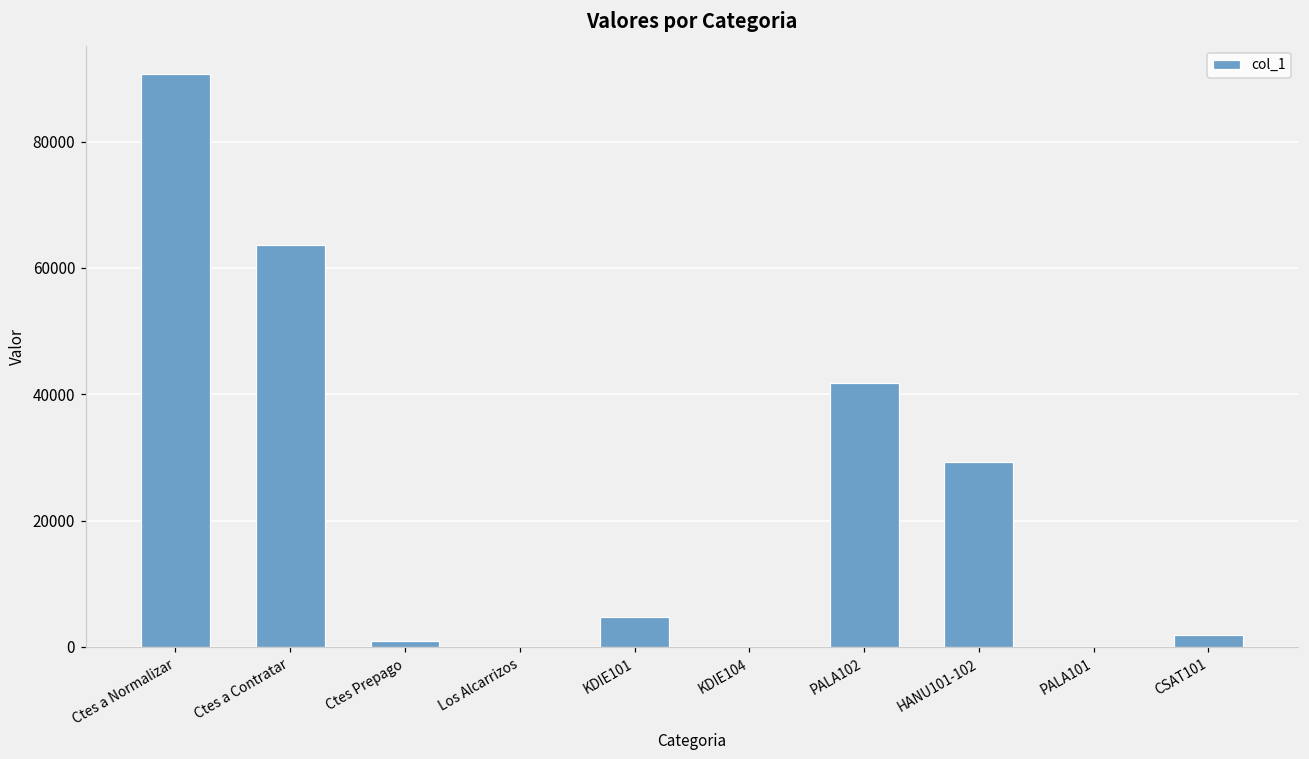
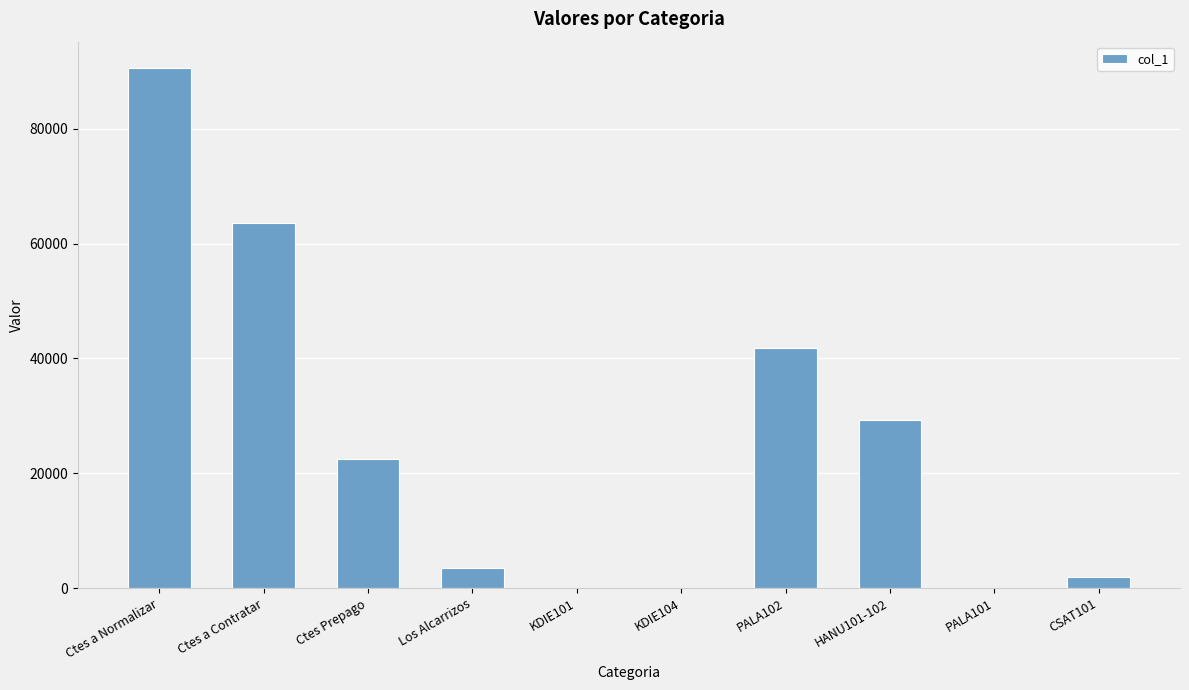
Ctes Prepago: 1000 -> 23000
Los Alcarrizos: 0 -> 4000
KDIE101: 5000 -> 0
